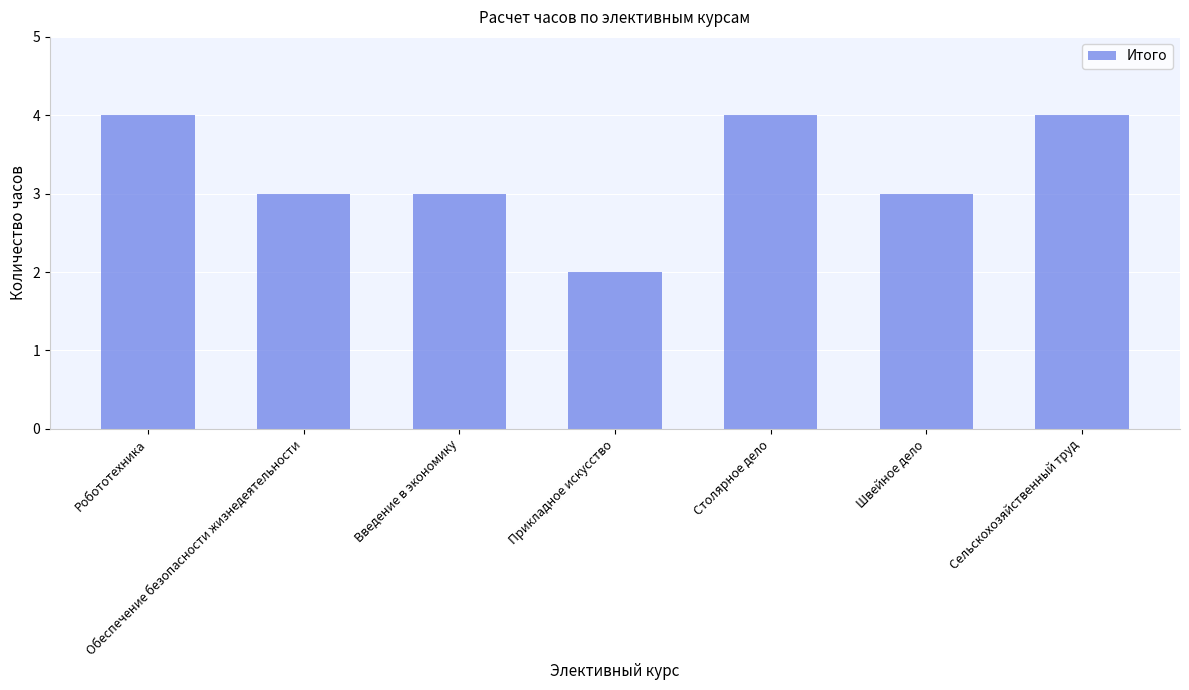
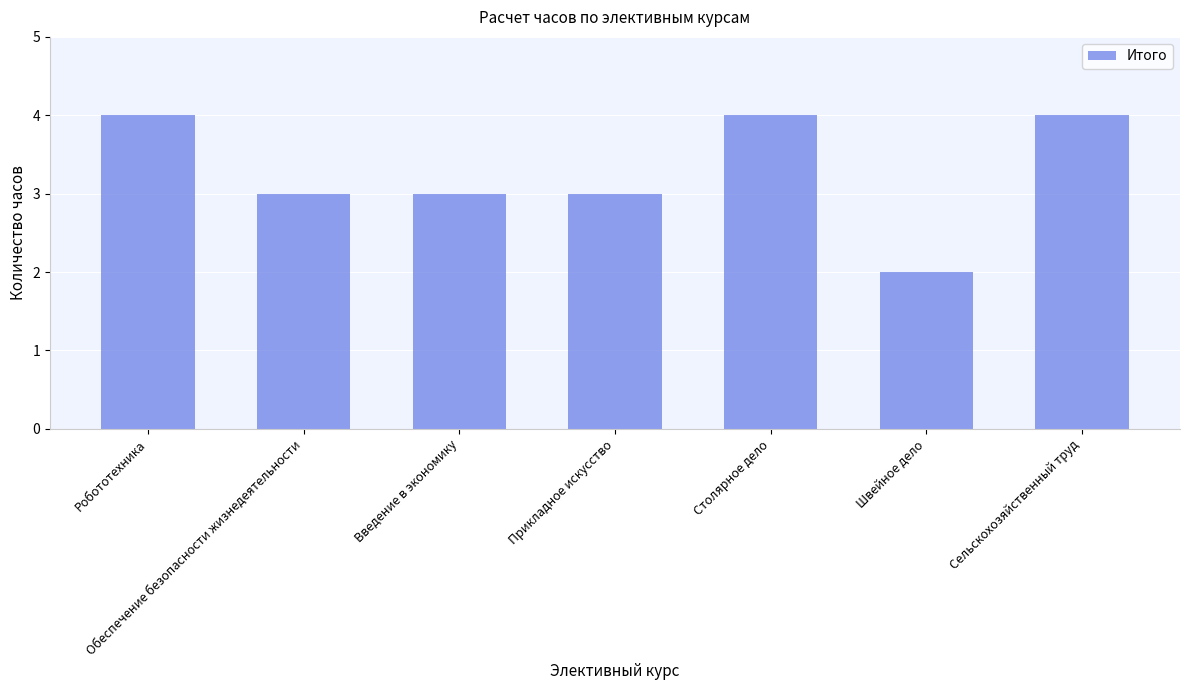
Прикладное искусство: 2 -> 3
Швейное дело: 3 -> 2
